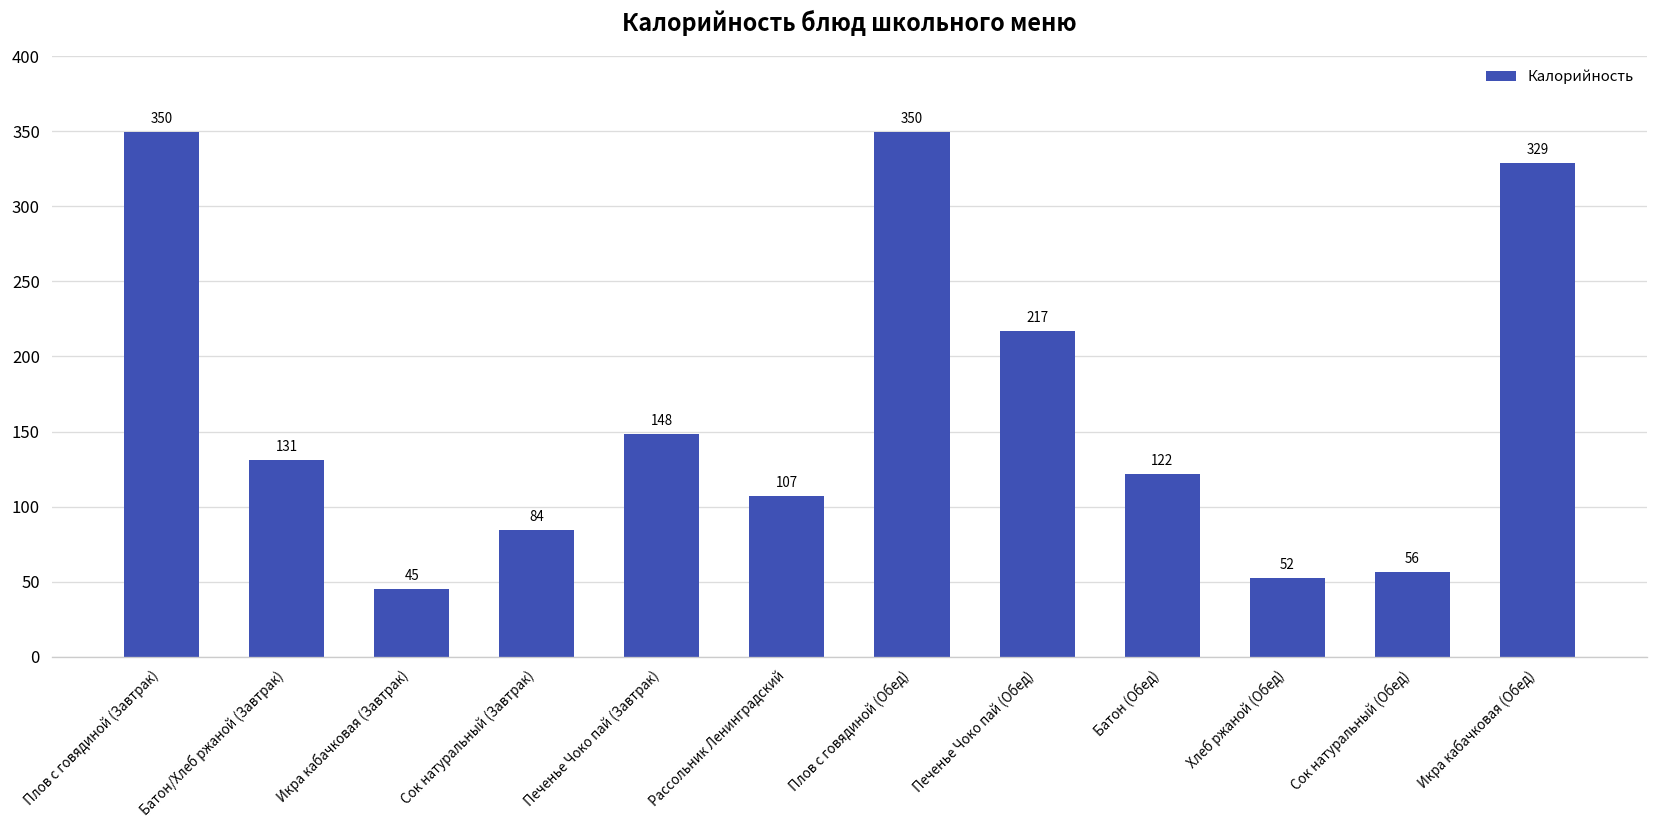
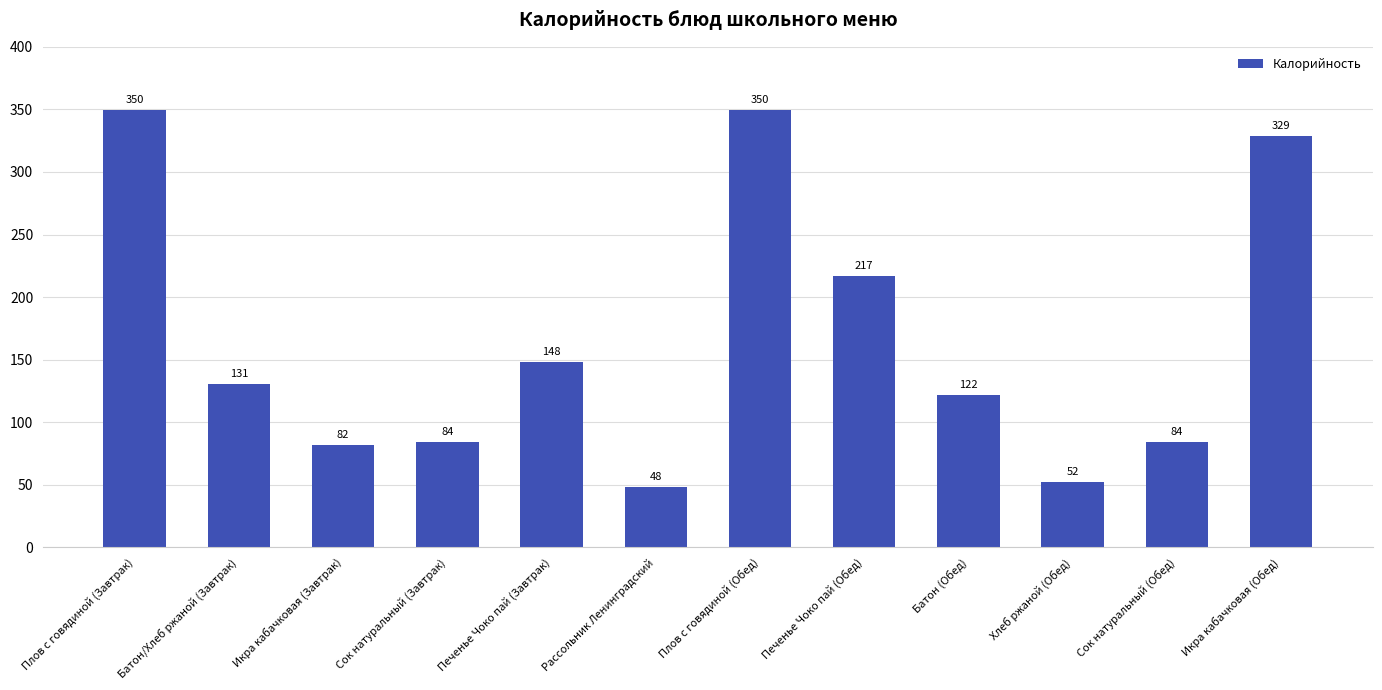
Икра кабачковая (Завтрак): 45 -> 82
Рассольник Ленинградский: 107 -> 48
Сок натуральный (Обед): 56 -> 84
